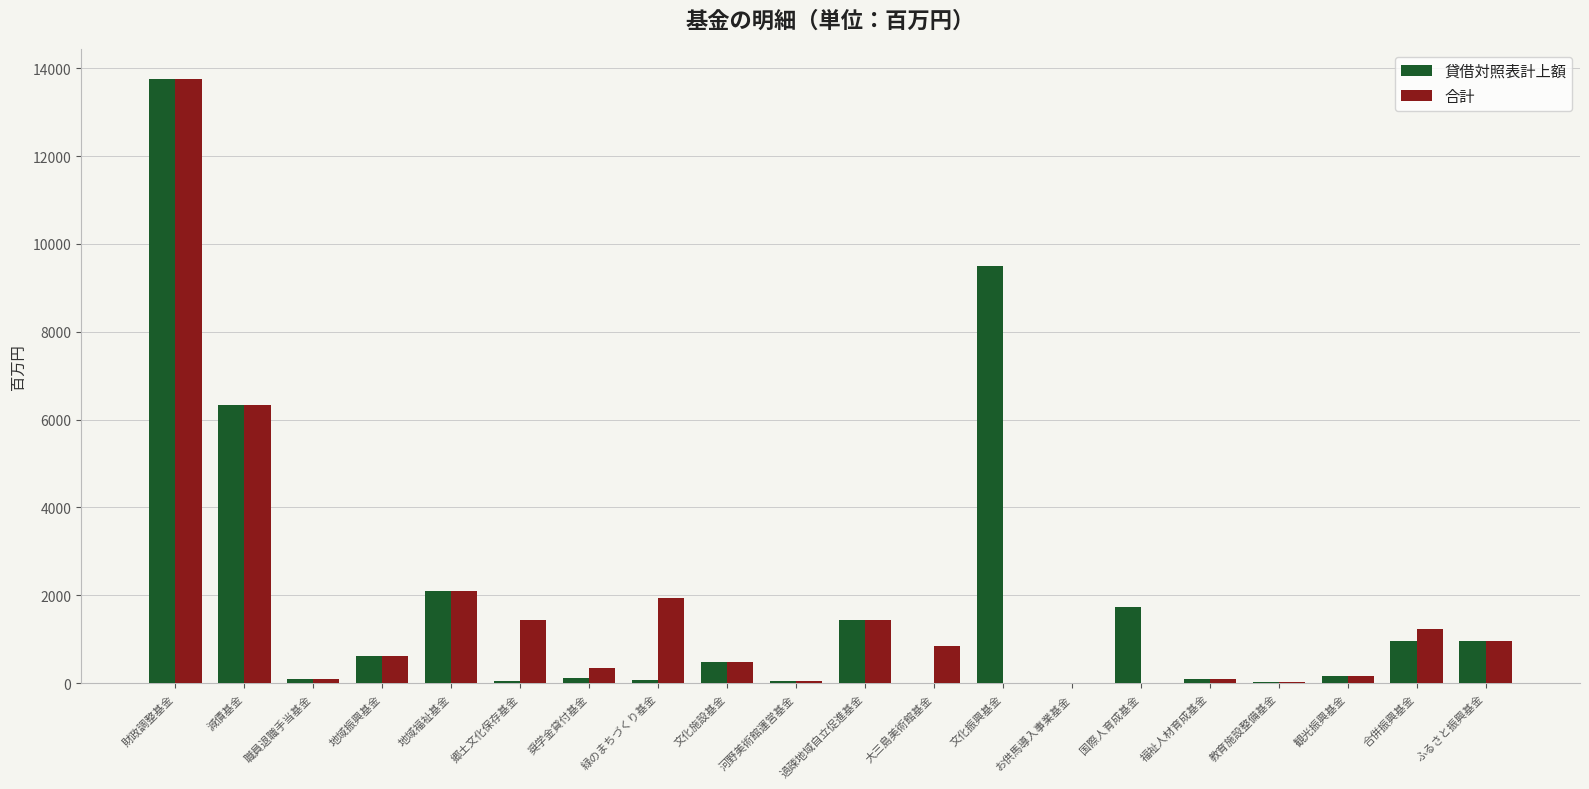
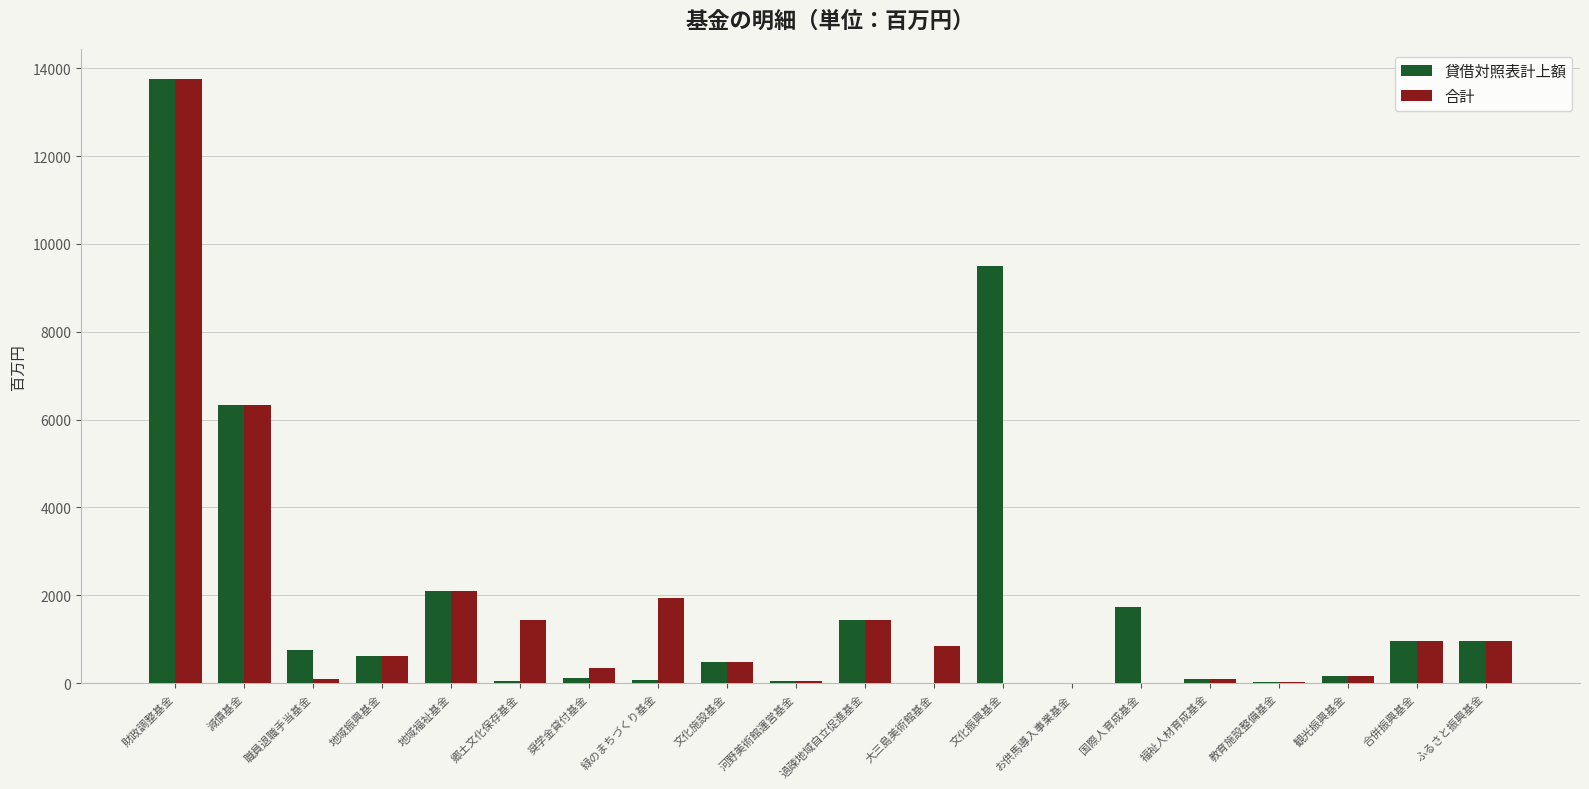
貸借対照表計上額, 職員退職手当基金: 100 -> 800
合計, 合併振興基金: 1200 -> 1000
